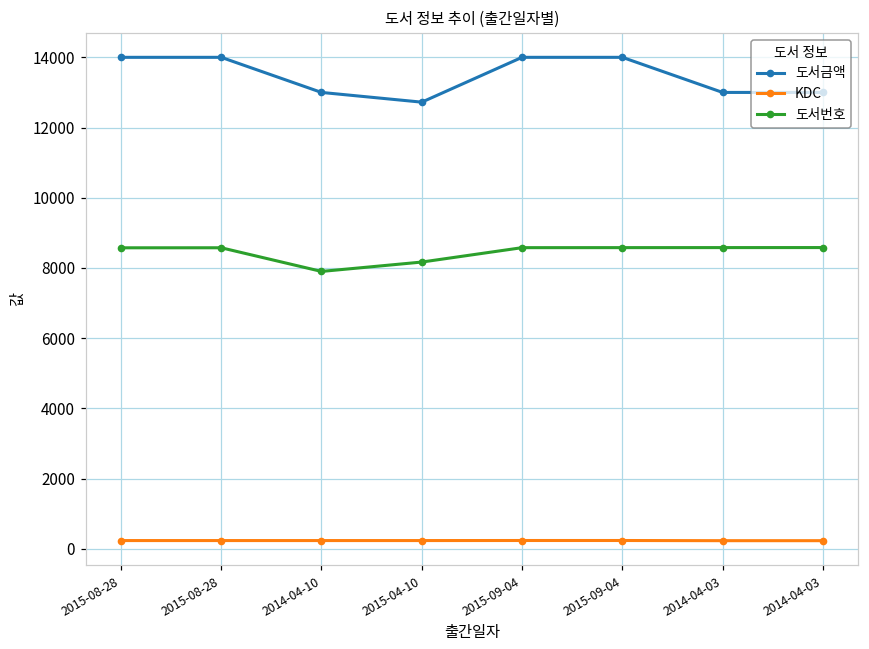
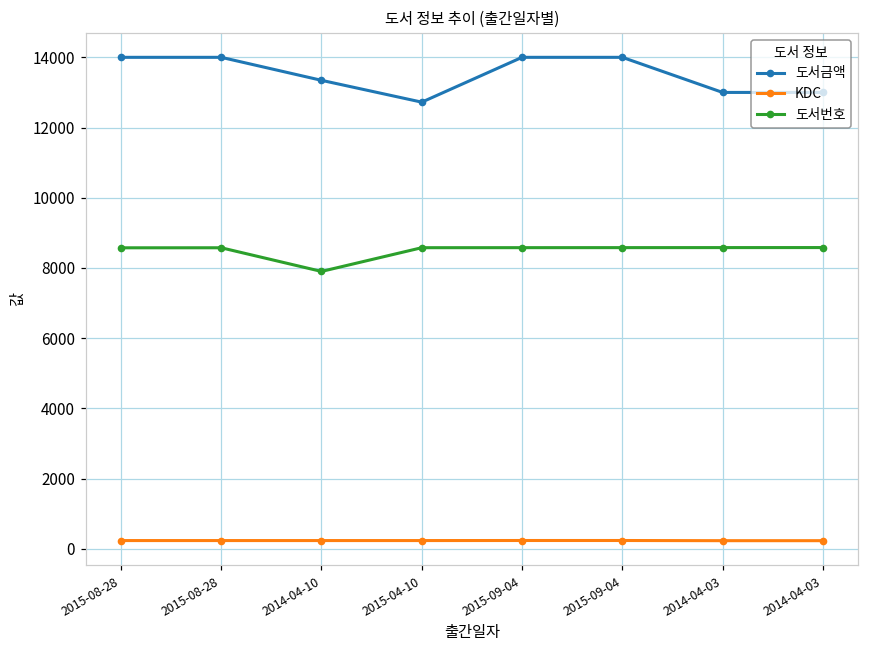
도서금액, 2014-04-10: 13000 -> 13300
도서번호, 2015-04-10: 8200 -> 8600
